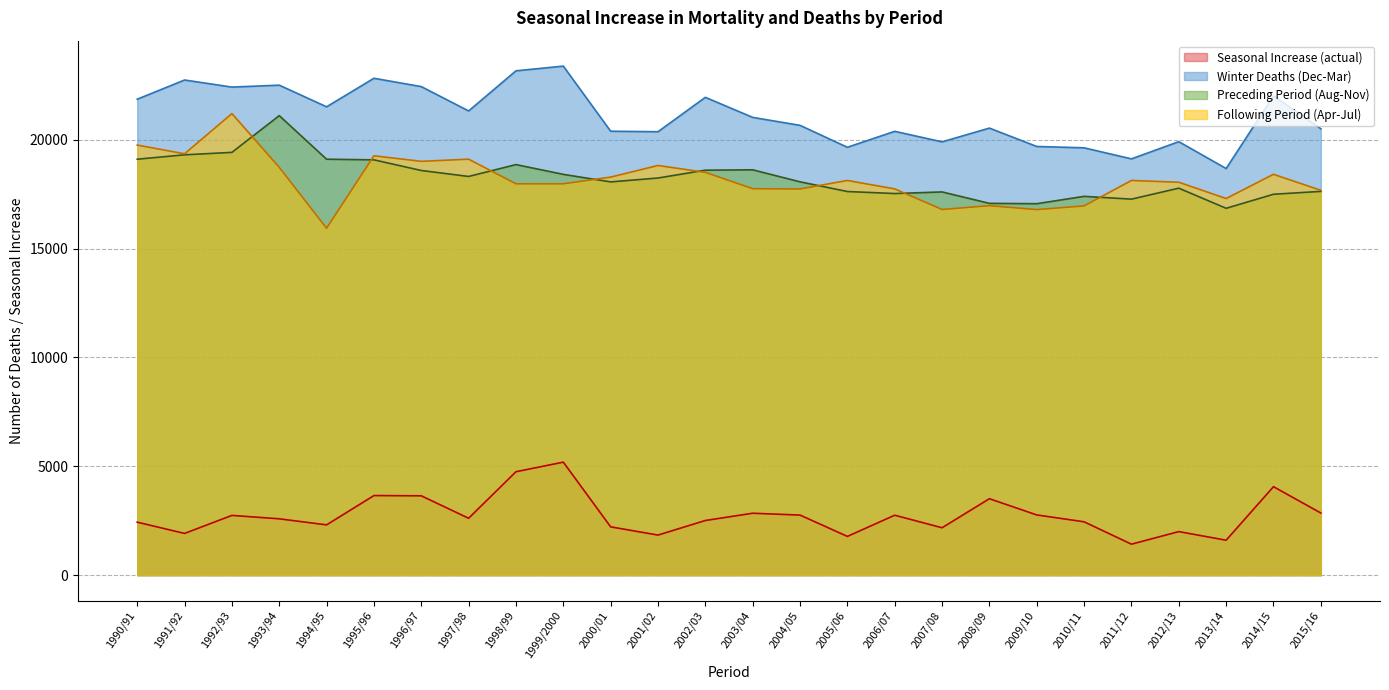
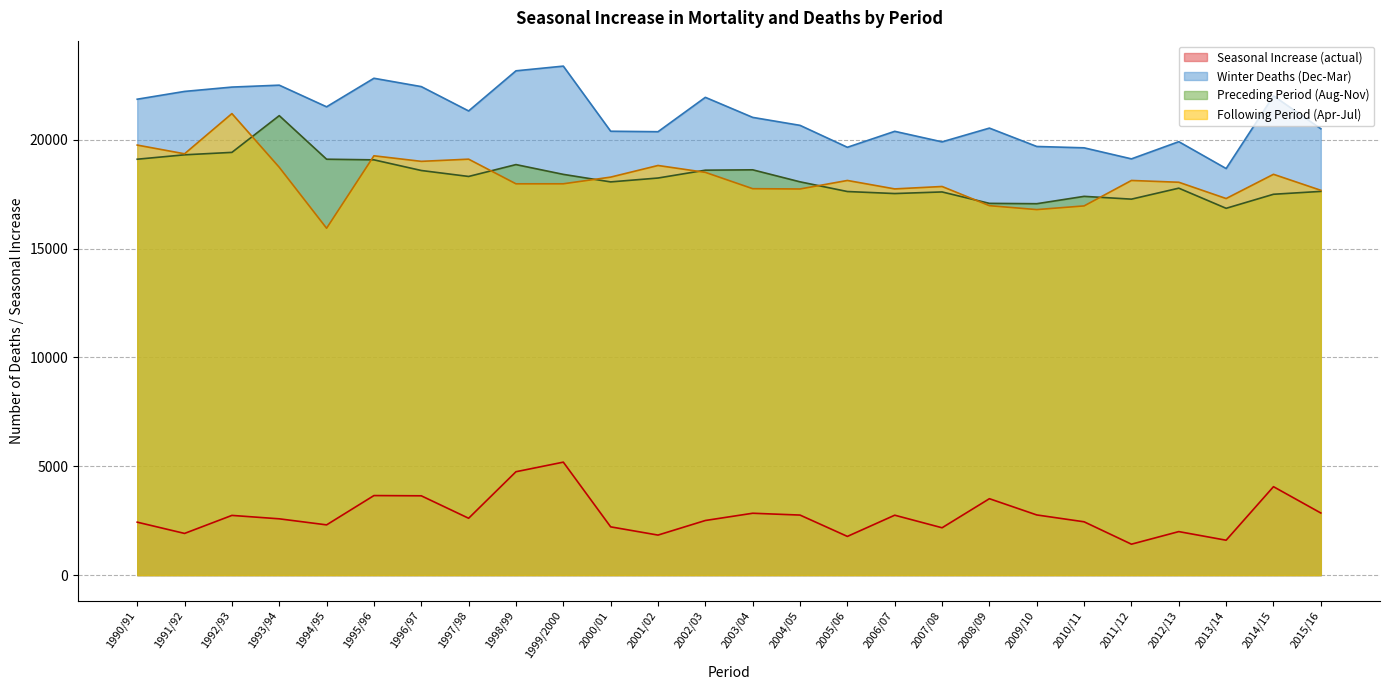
Winter Deaths (Dec-Mar), 1991/92: 22700 -> 22200
Following Period (Apr-Jul), 2007/08: 16800 -> 17900
